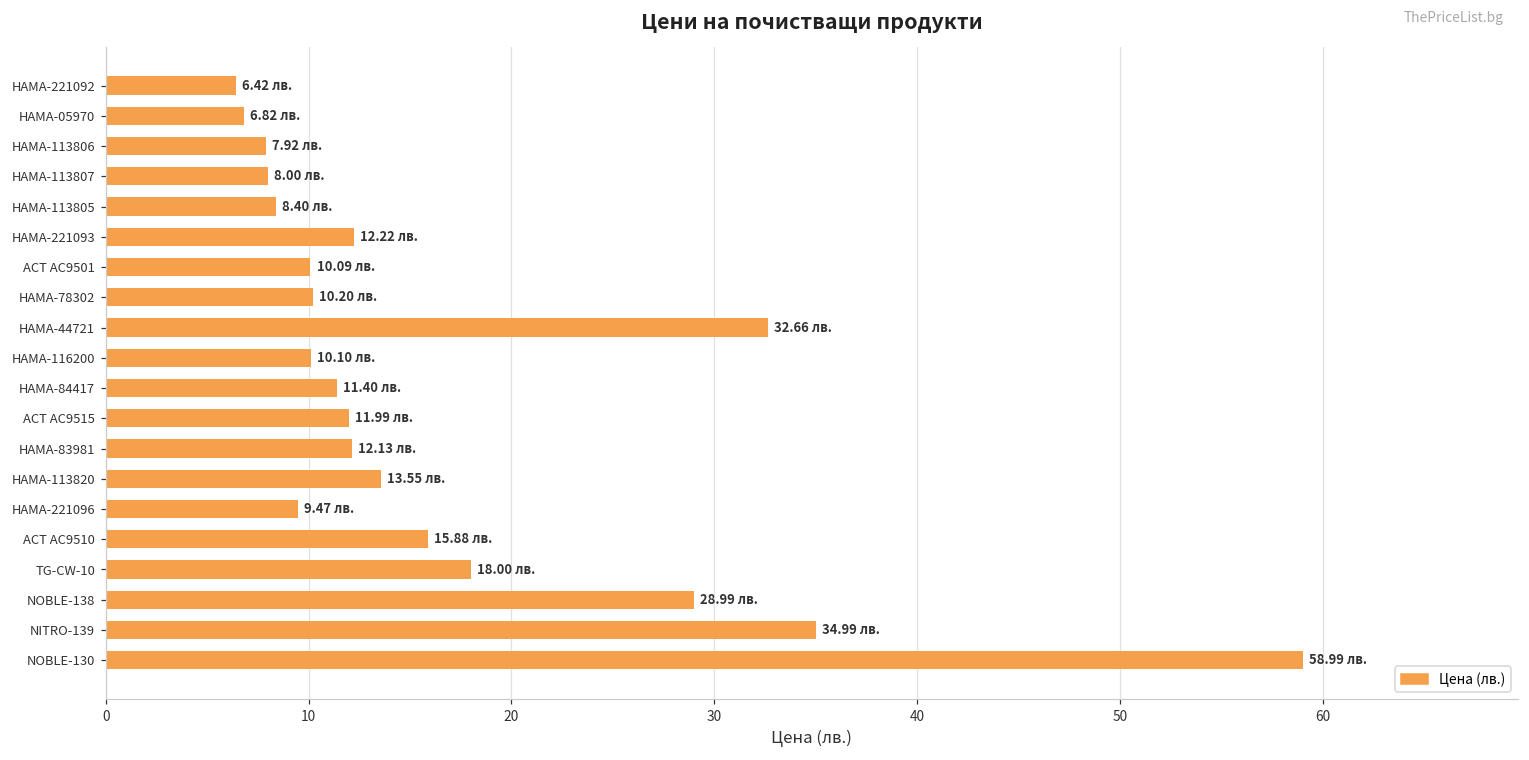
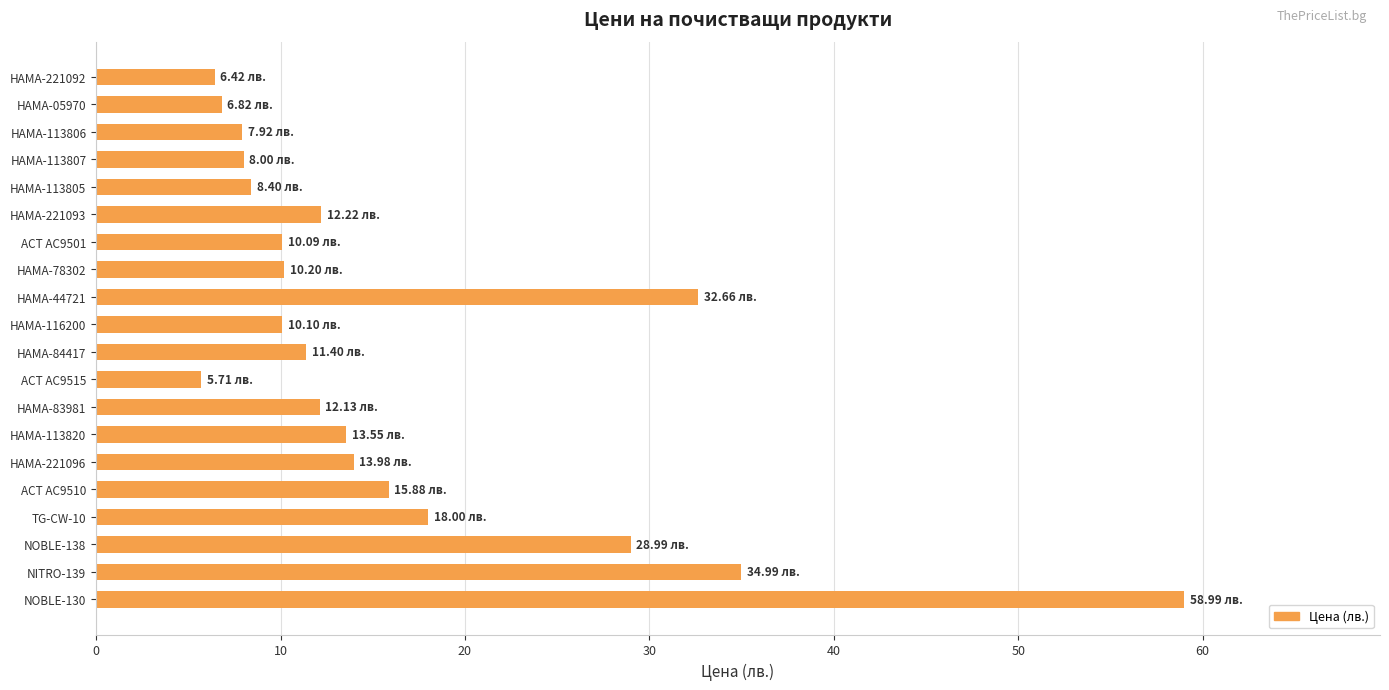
ACT AC9515: 11.99 -> 5.71
HAMA-221096: 9.47 -> 13.98
